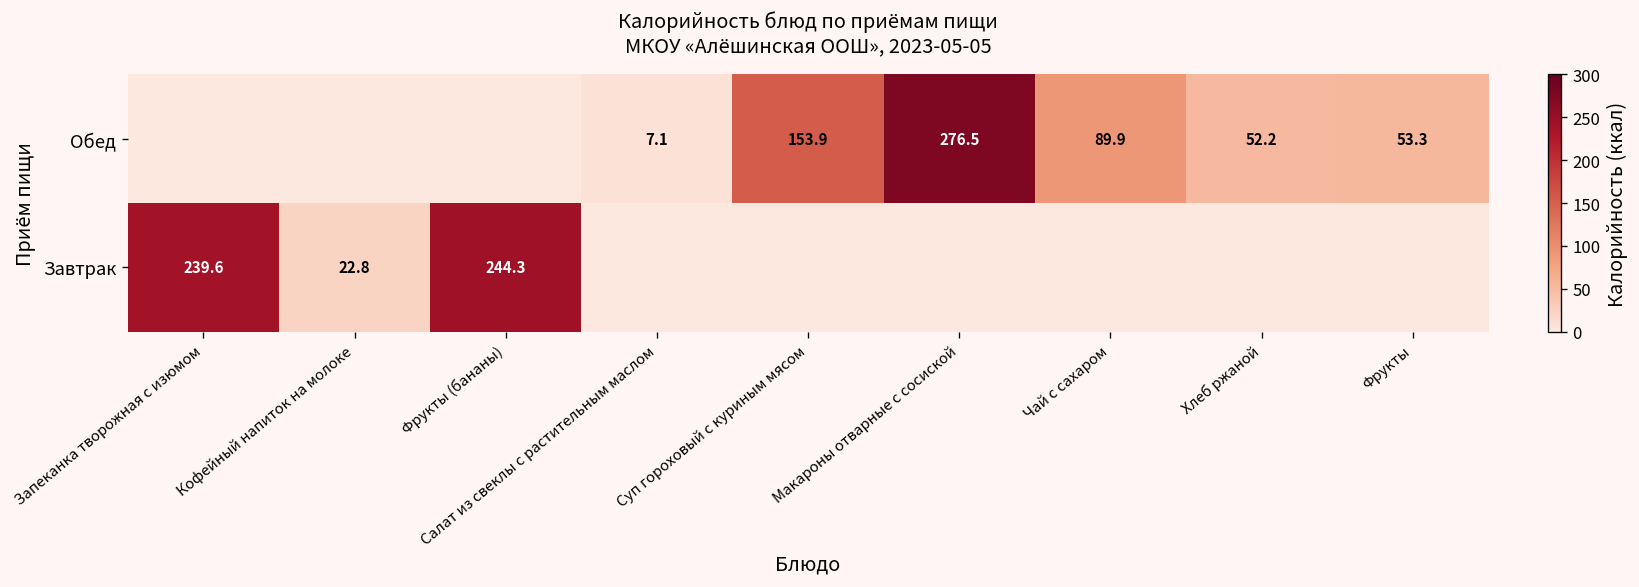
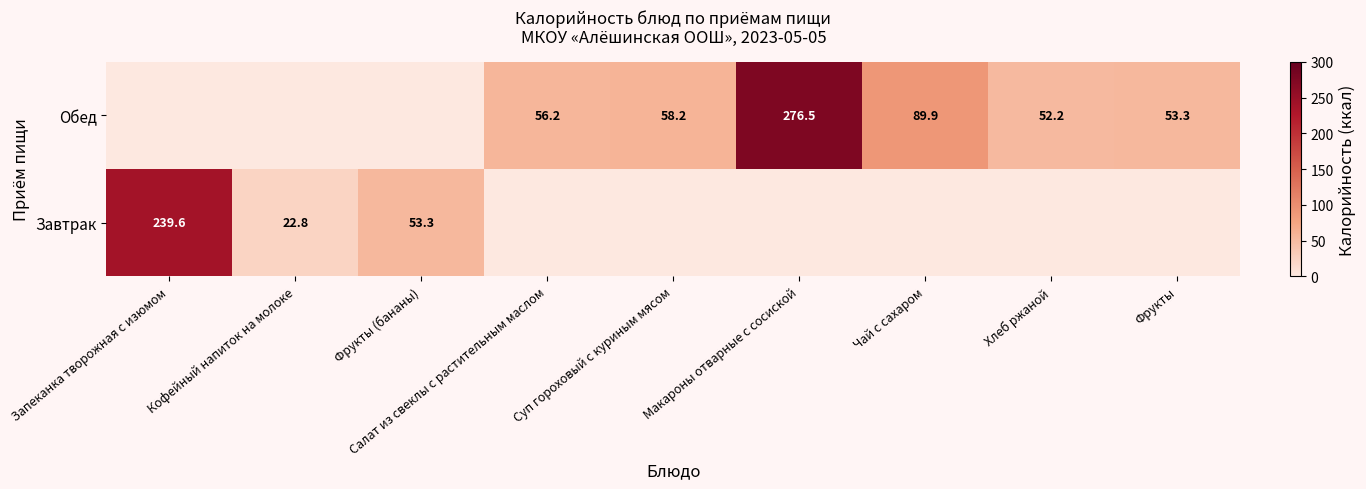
Обед, Салат из свеклы с растительным маслом: 7.1 -> 56.2
Обед, Суп гороховый с куриным мясом: 153.9 -> 58.2
Завтрак, Фрукты (бананы): 244.3 -> 53.3
